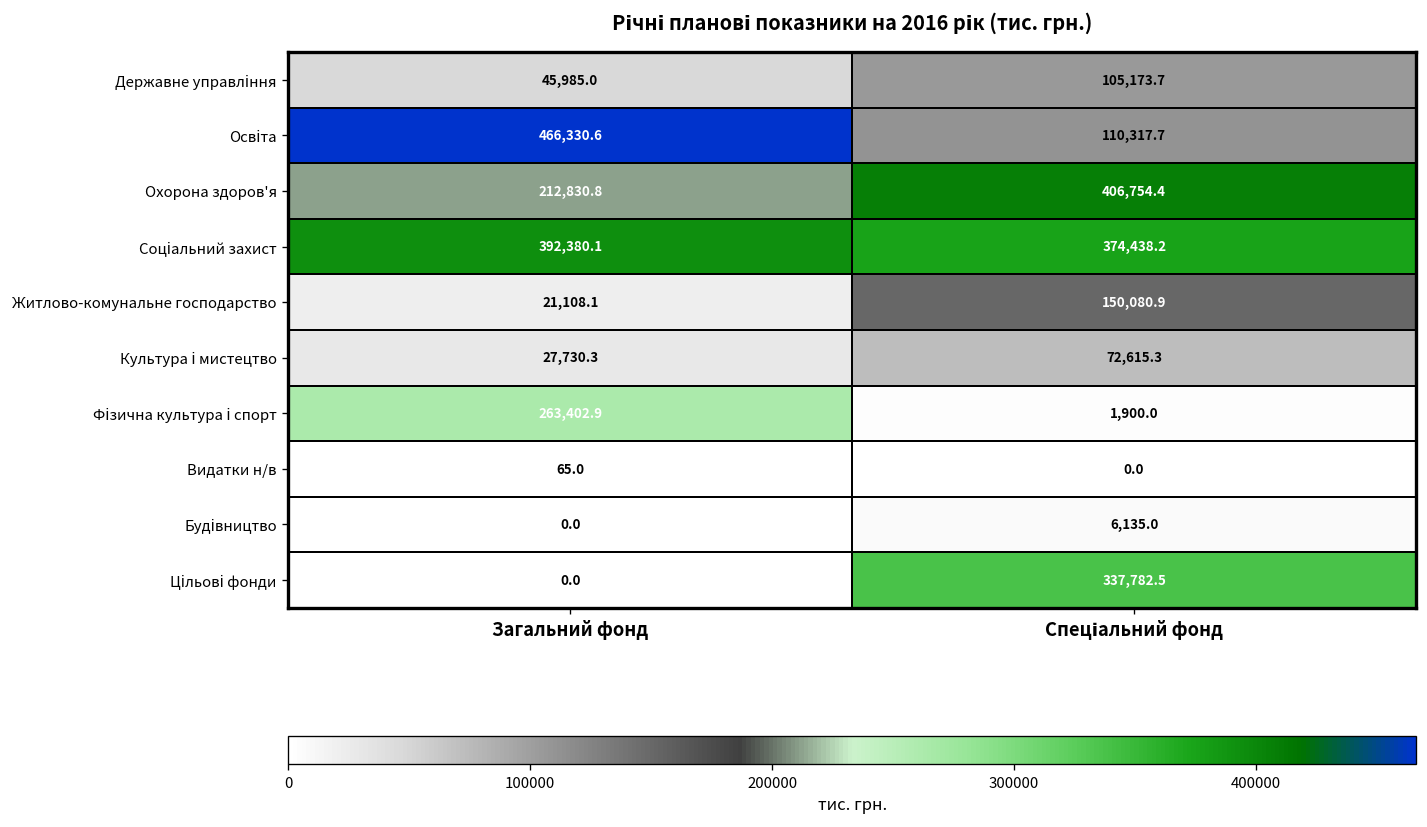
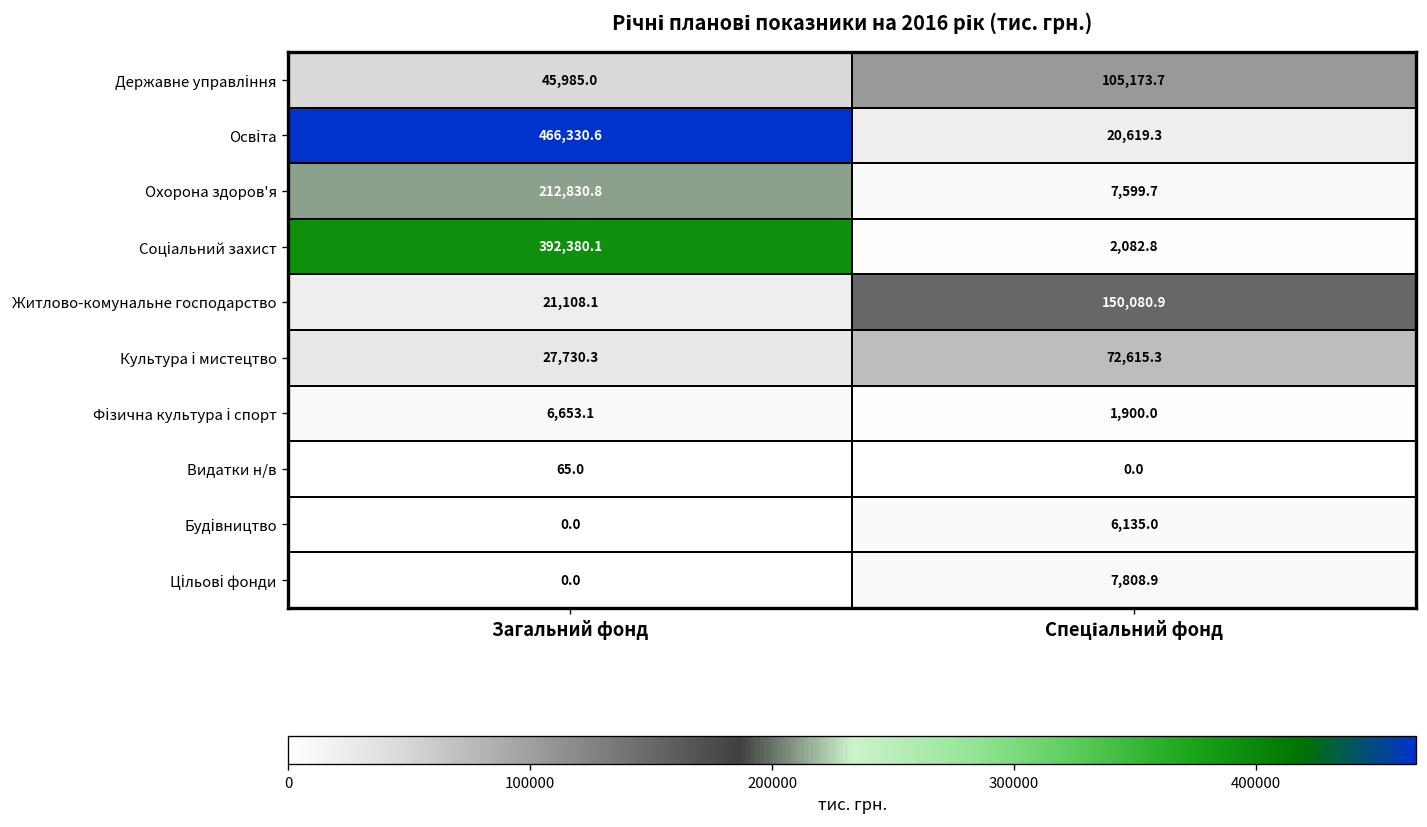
Освіта, Спеціальний фонд: 110,317.7 -> 20,619.3
Охорона здоров'я, Спеціальний фонд: 406,754.4 -> 7,599.7
Соціальний захист, Спеціальний фонд: 374,438.2 -> 2,082.8
Фізична культура і спорт, Загальний фонд: 263,402.9 -> 6,653.1
Цільові фонди, Спеціальний фонд: 337,782.5 -> 7,808.9
